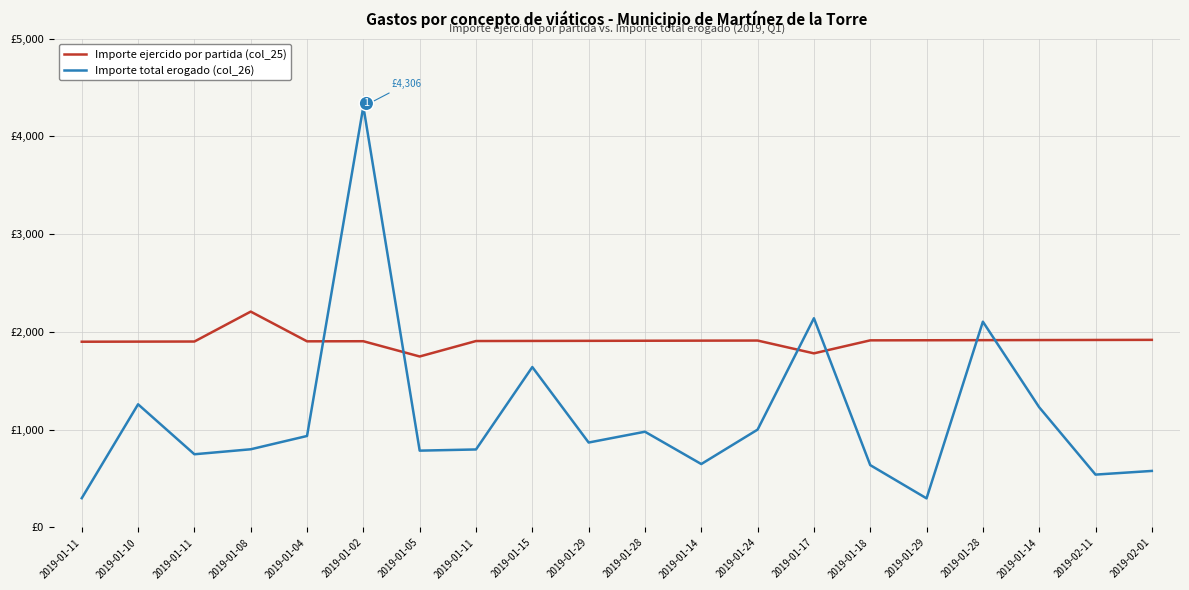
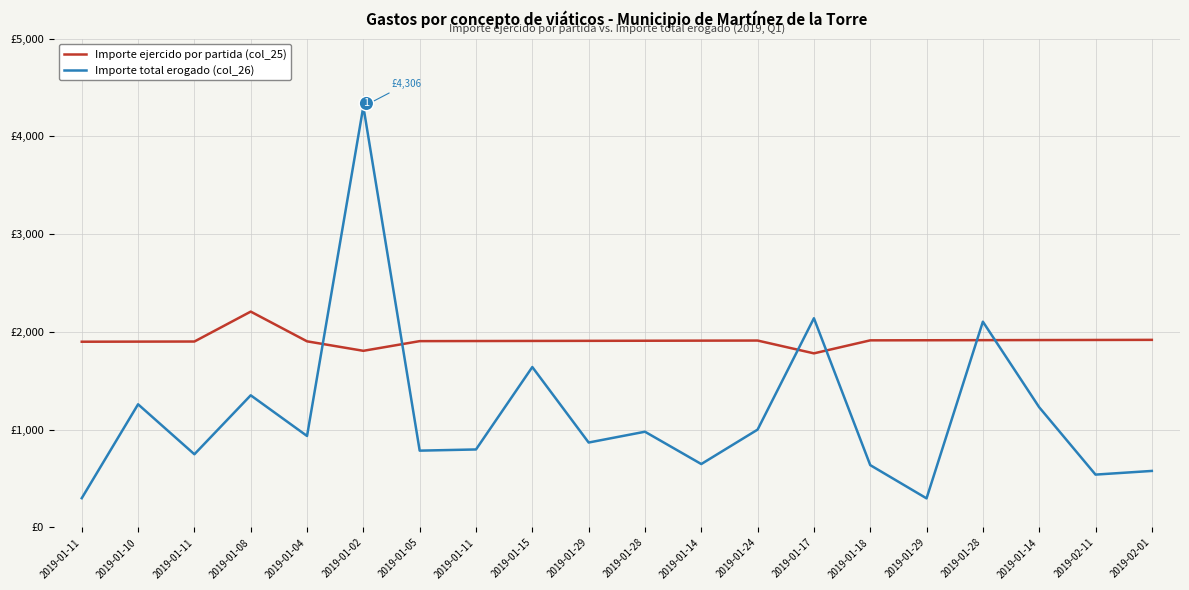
Importe total erogado (col_26), 2019-01-08: £800 -> £1,400
Importe ejercido por partida (col_25), 2019-01-02: £1,900 -> £1,800
Importe ejercido por partida (col_25), 2019-01-05: £1,700 -> £1,900
